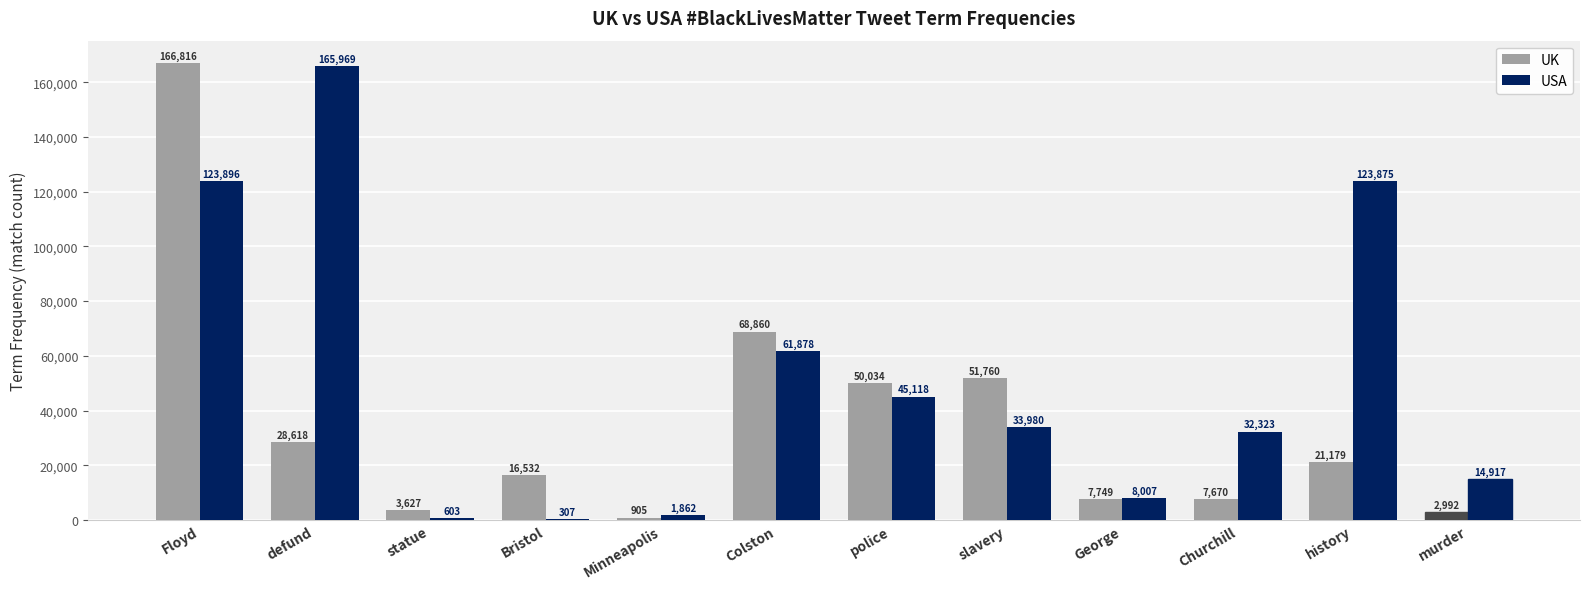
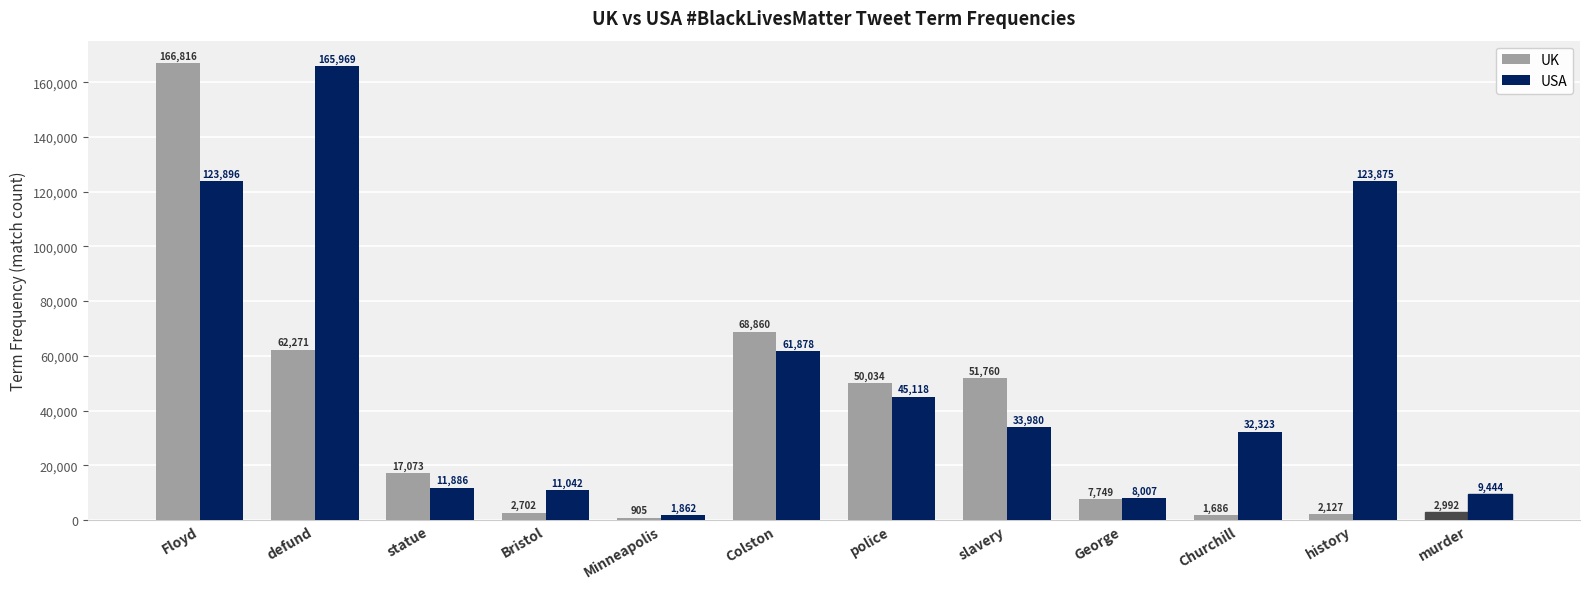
UK, defund: 28,618 -> 62,271
UK, statue: 3,627 -> 17,073
USA, statue: 603 -> 11,886
UK, Bristol: 16,532 -> 2,702
USA, Bristol: 307 -> 11,042
UK, Churchill: 7,670 -> 1,686
UK, history: 21,179 -> 2,127
USA, murder: 14,917 -> 9,444
